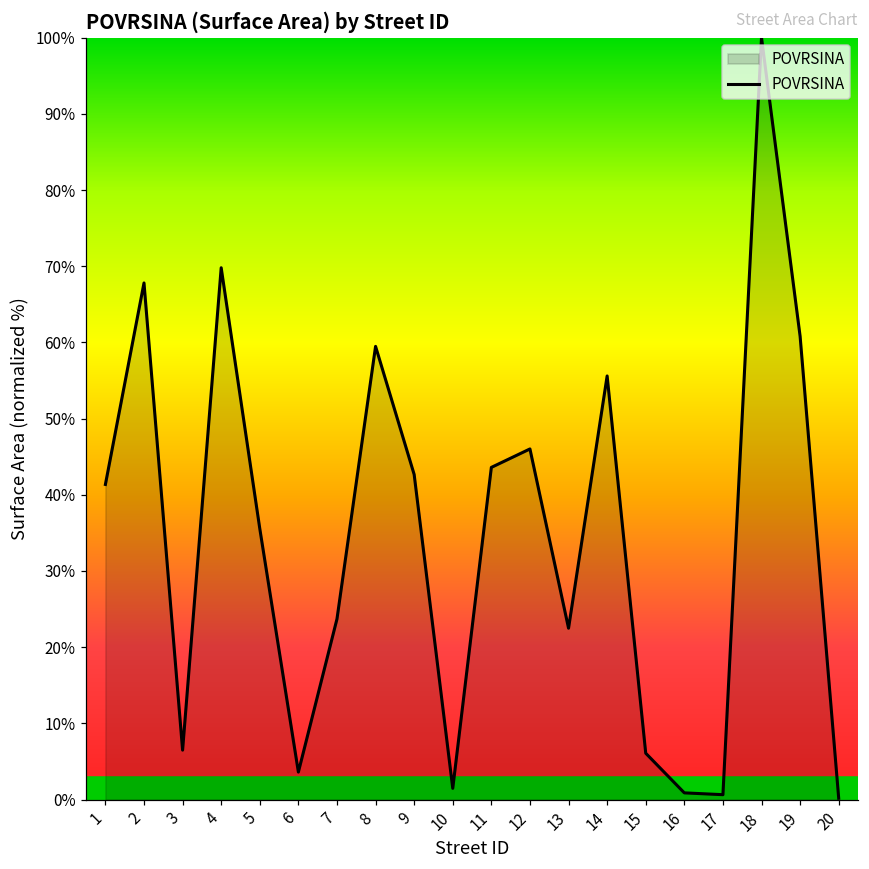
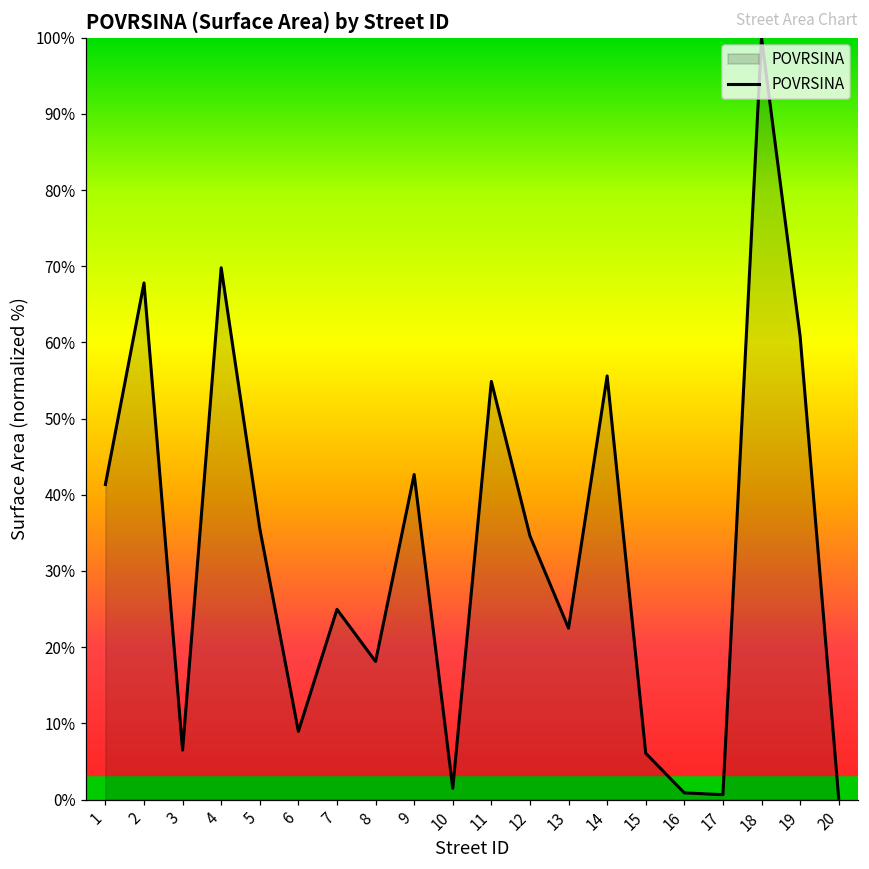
6: 4% -> 9%
7: 24% -> 25%
8: 59% -> 18%
11: 44% -> 55%
12: 46% -> 35%
